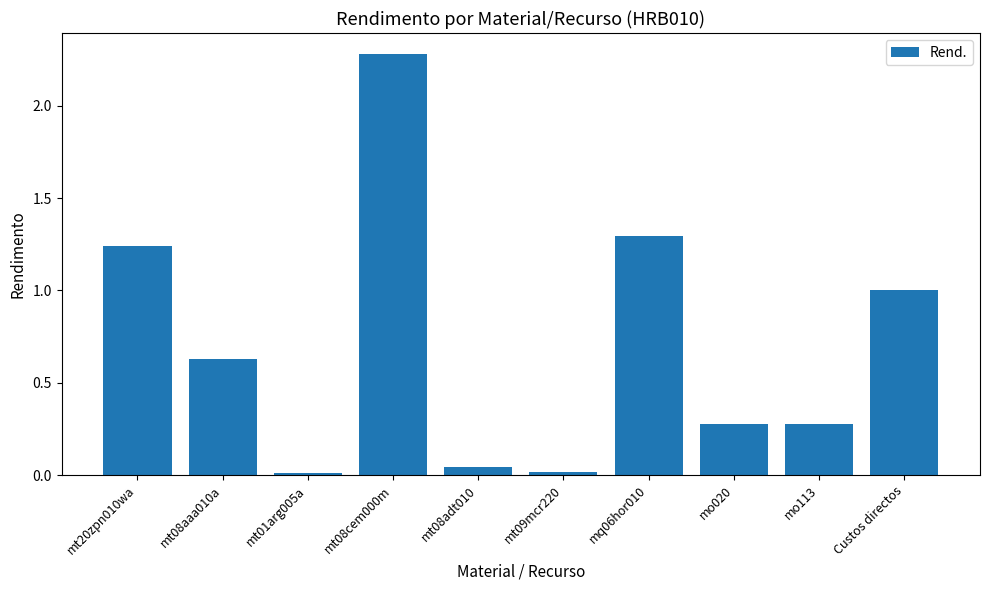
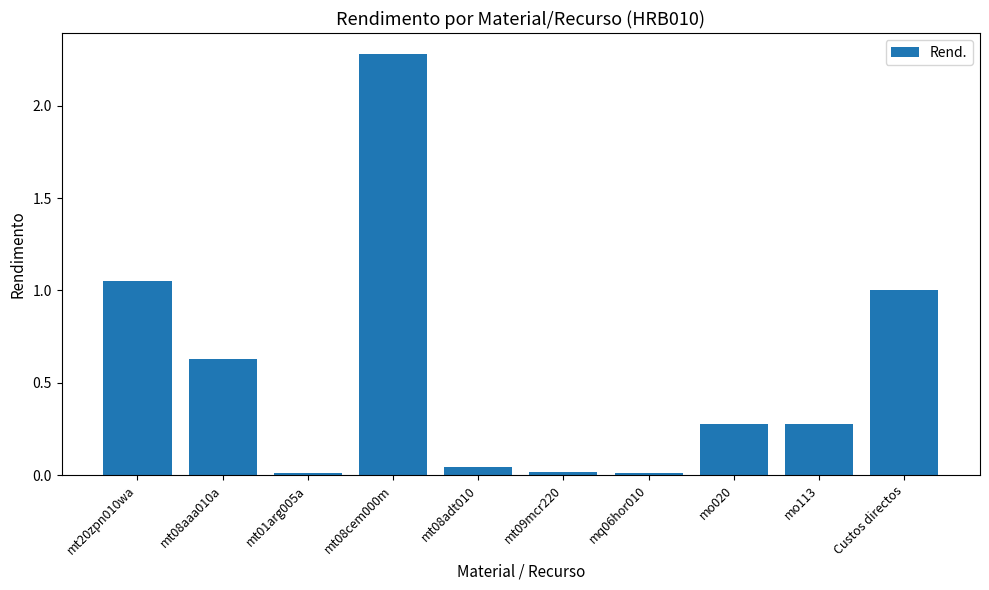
mt20zpn010wa: 1.24 -> 1.05
mq06hor010: 1.30 -> 0.01
